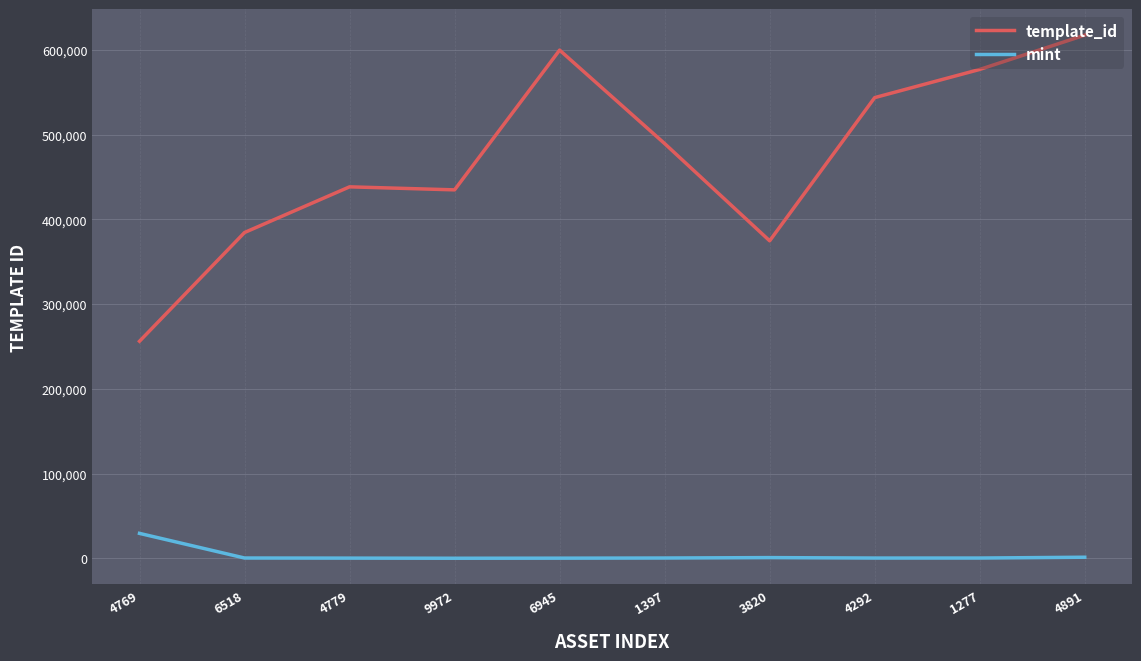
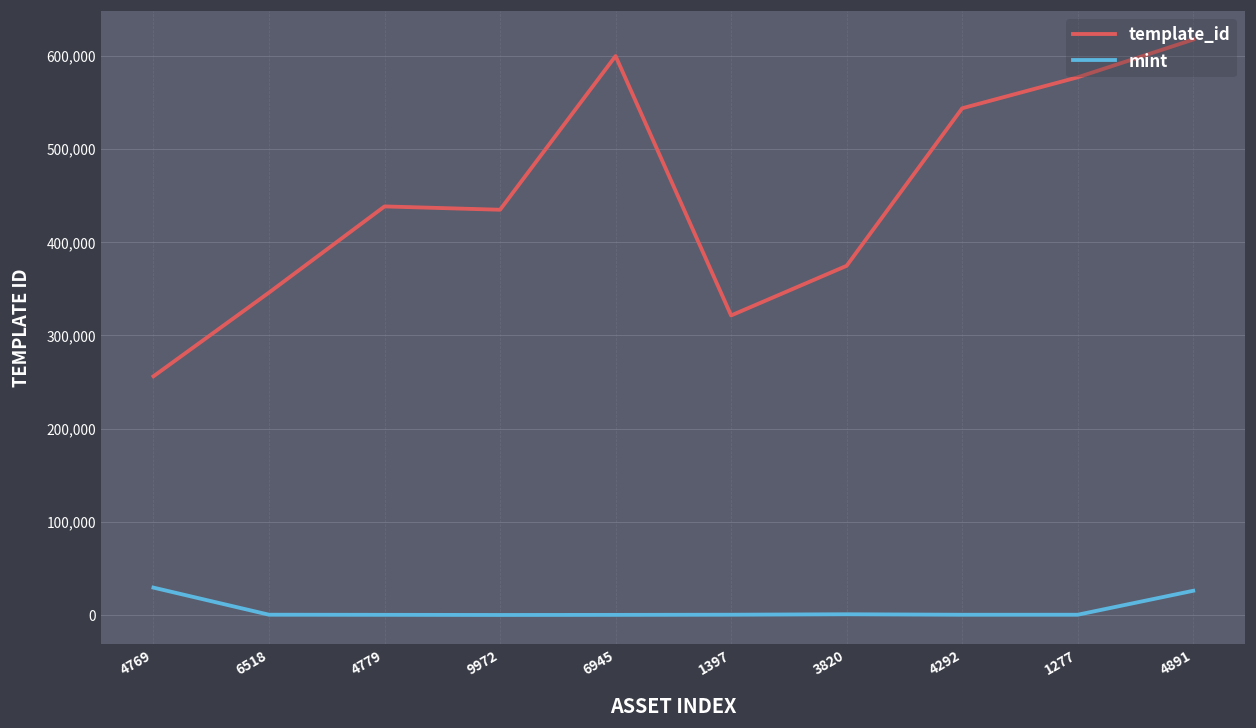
template_id, 6518: 380,000 -> 350,000
template_id, 1397: 490,000 -> 320,000
mint, 4891: 0 -> 30,000
